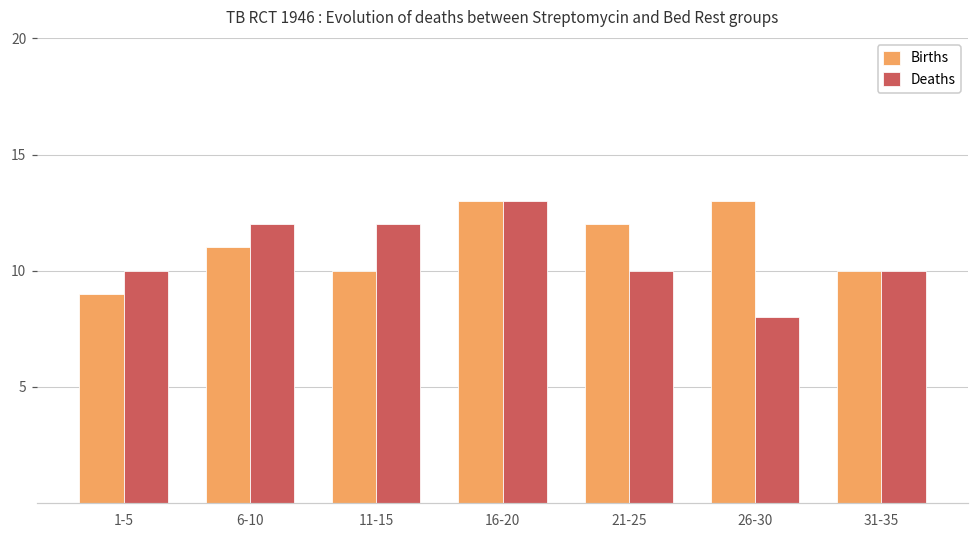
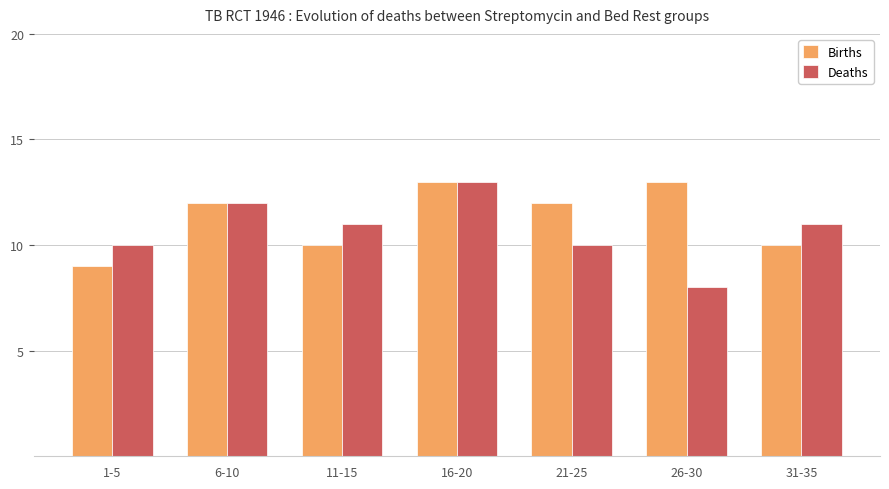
Births, 6-10: 11 -> 12
Deaths, 11-15: 12 -> 11
Deaths, 31-35: 10 -> 11
